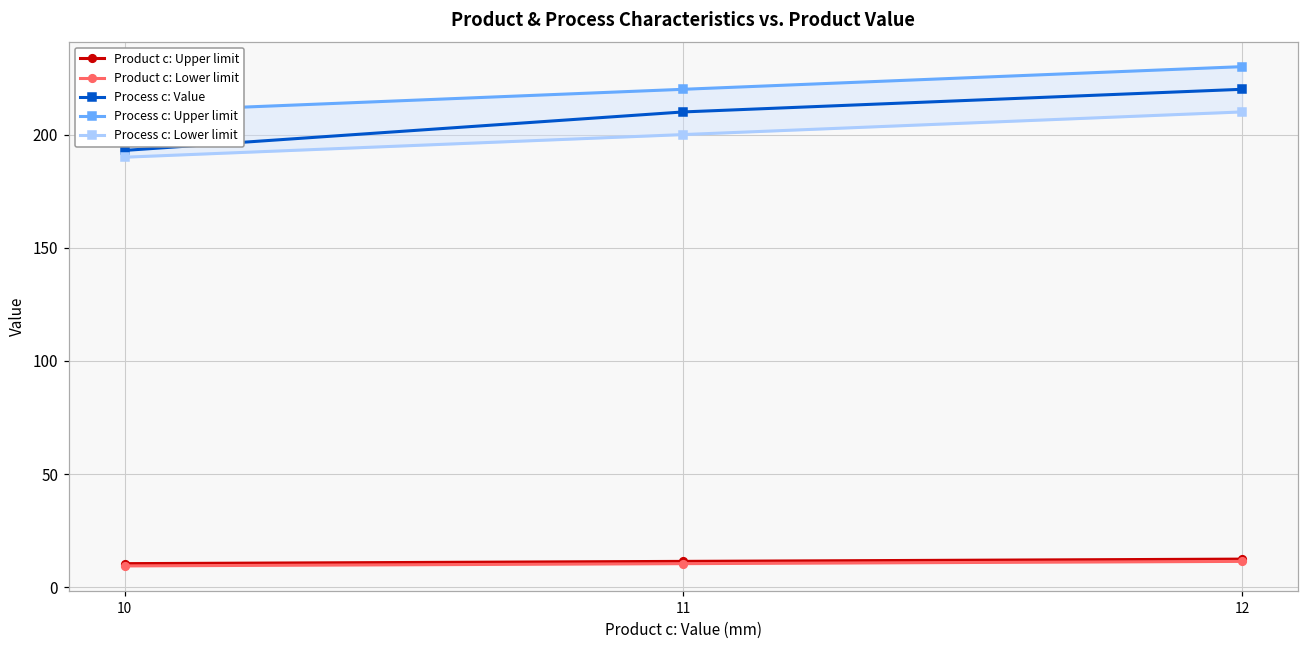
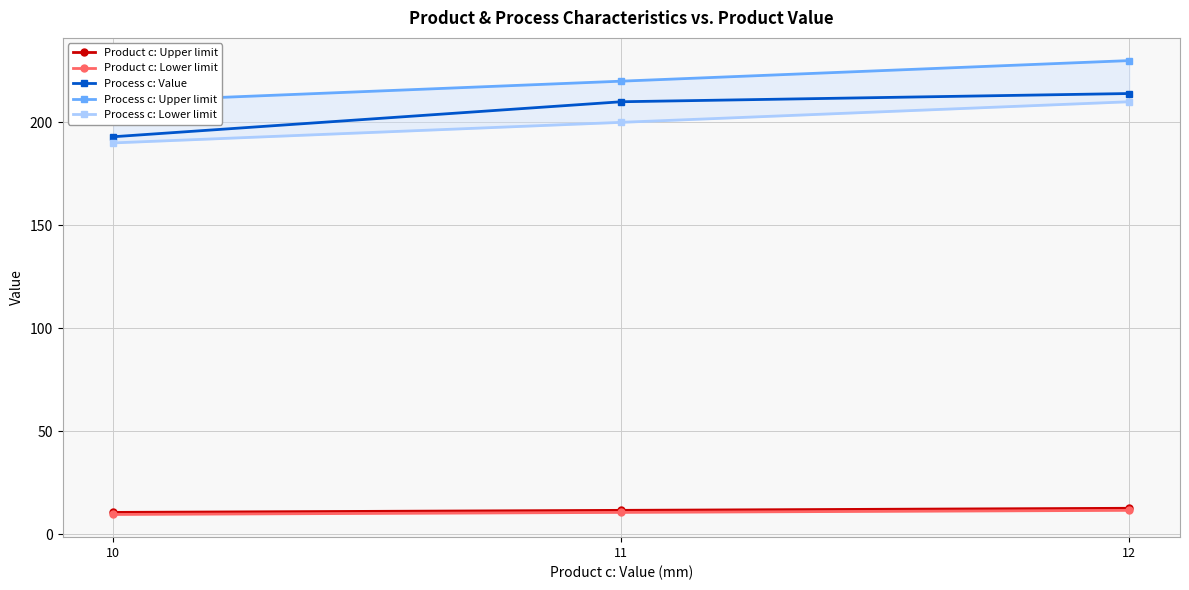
Process c: Value, 12: 220 -> 214
